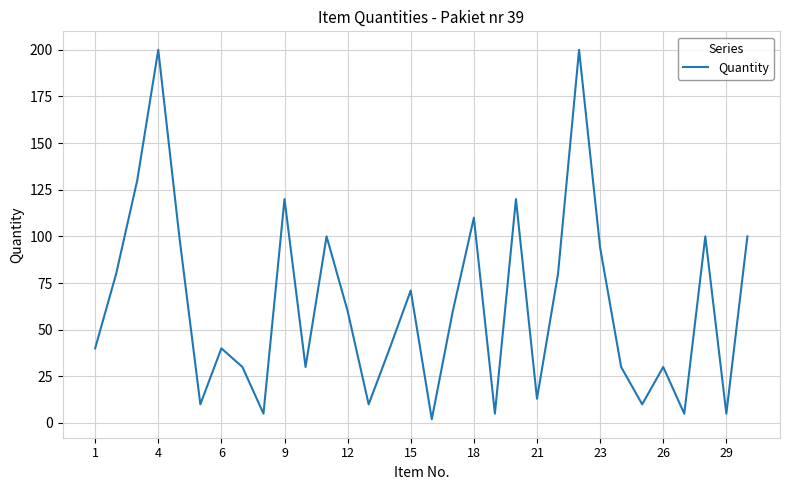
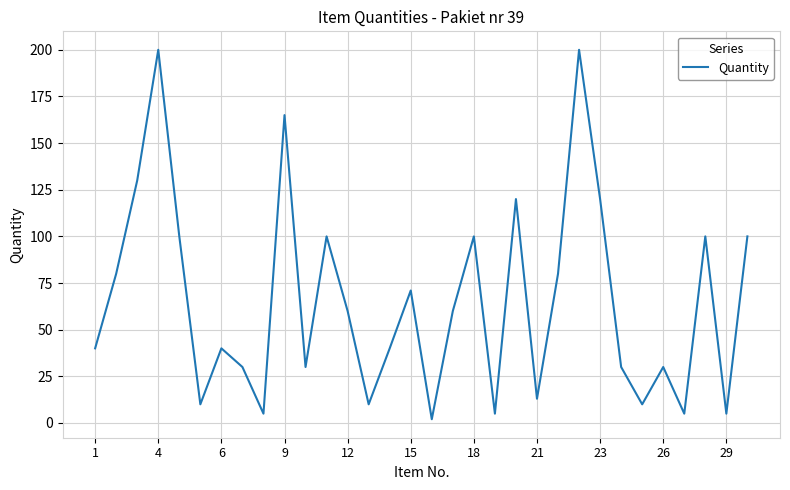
9: 120 -> 165
18: 110 -> 100
23: 94 -> 120
